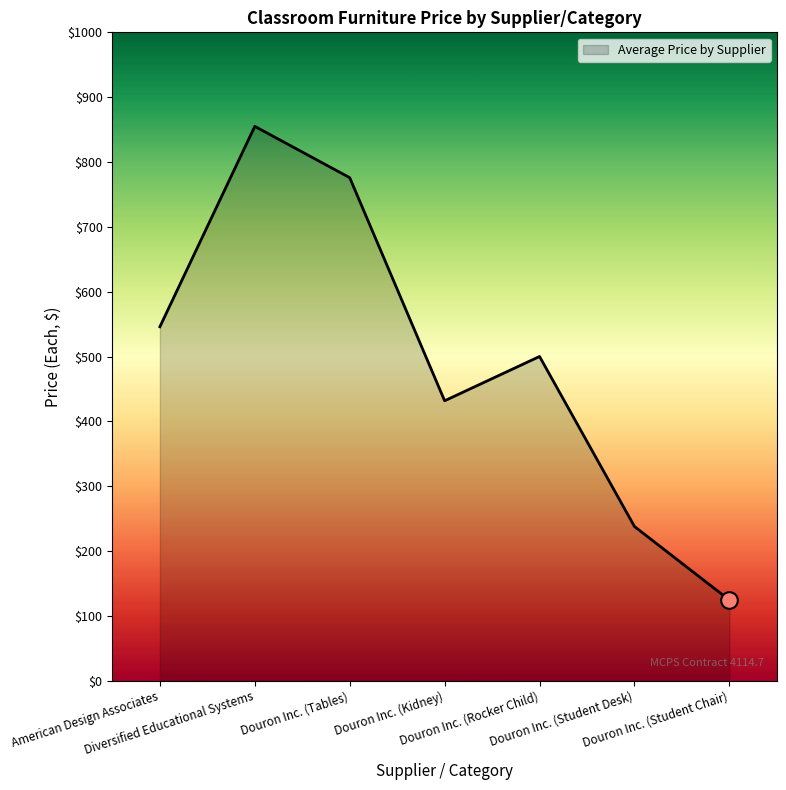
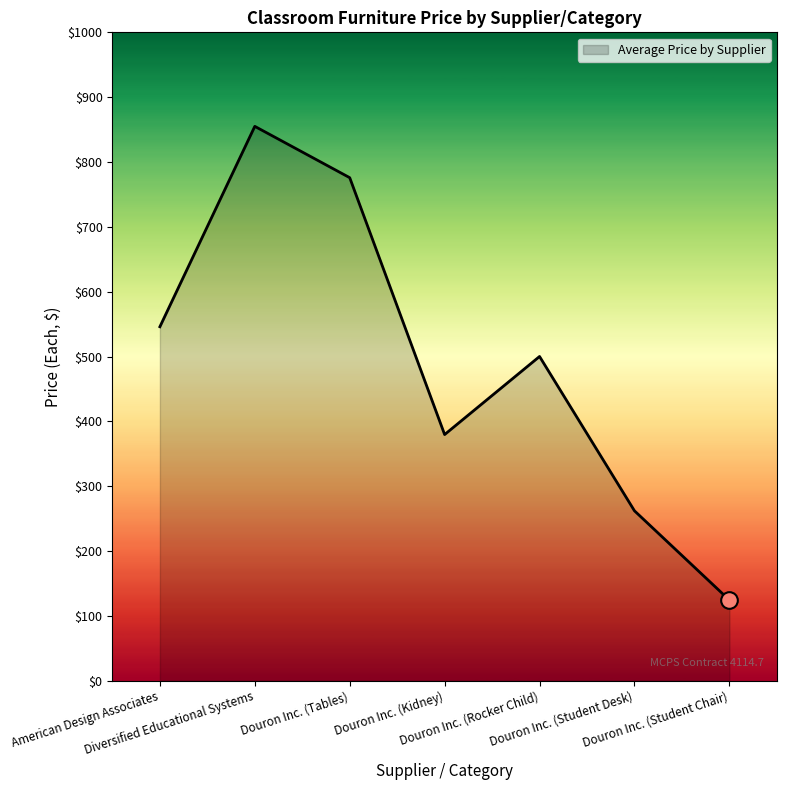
Average Price by Supplier, Douron Inc. (Kidney): $430 -> $380
Average Price by Supplier, Douron Inc. (Student Desk): $240 -> $260
